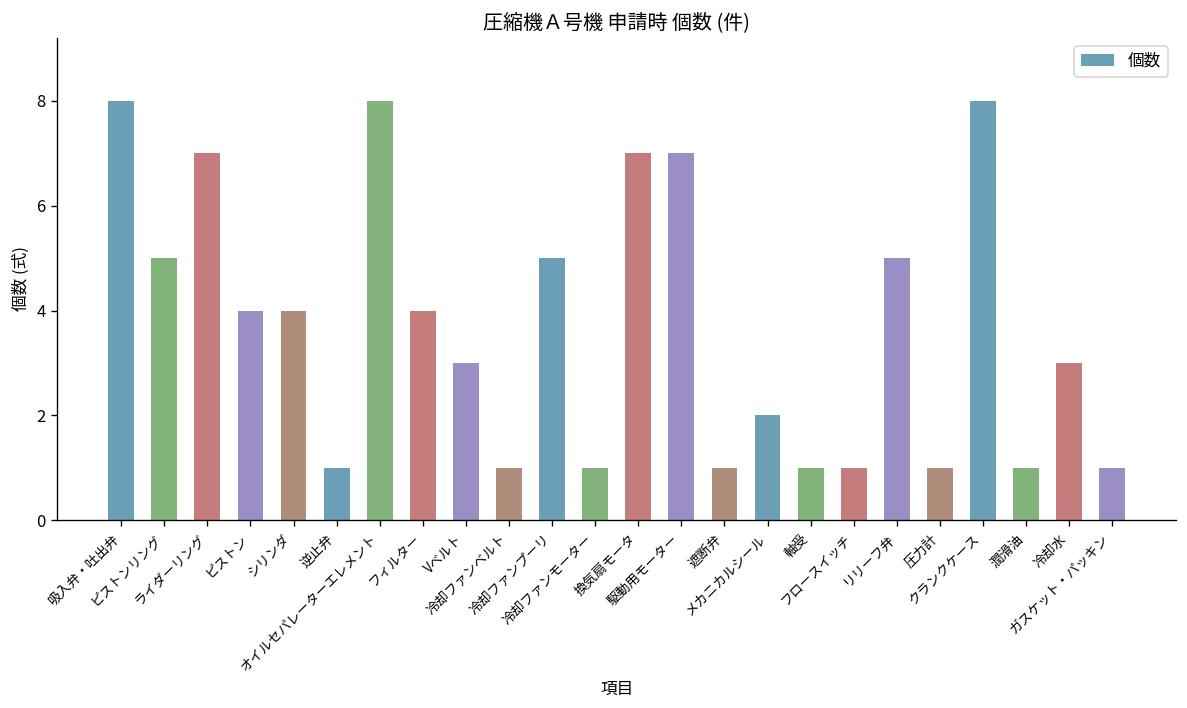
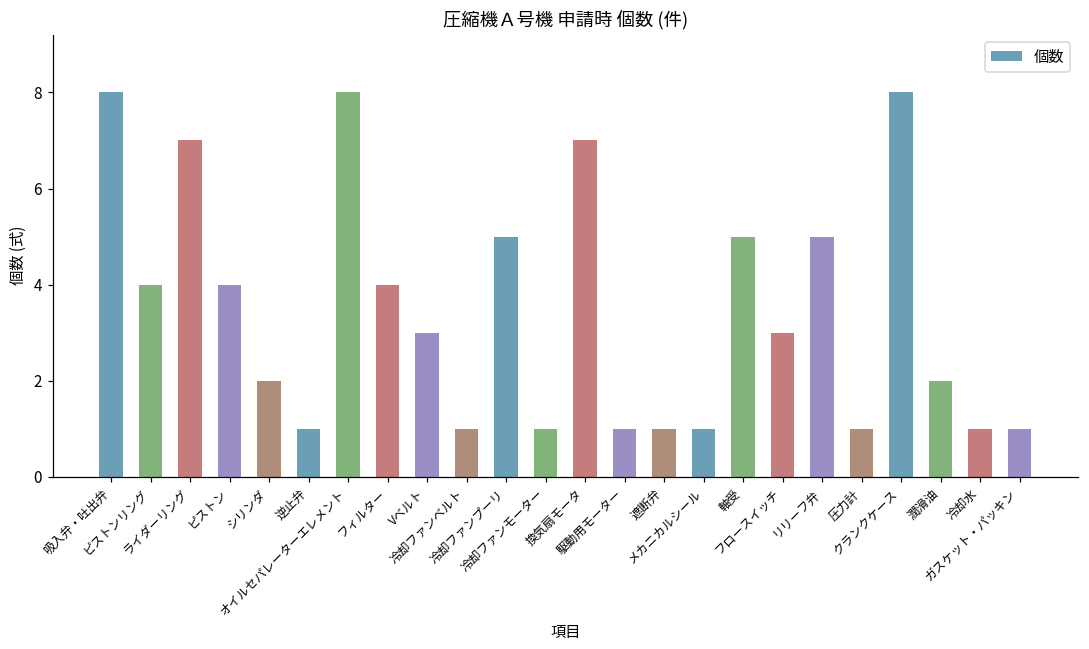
ピストンリング: 5 -> 4
シリンダ: 4 -> 2
駆動用モーター: 7 -> 1
メカニカルシール: 2 -> 1
軸受: 1 -> 5
フロースイッチ: 1 -> 3
潤滑油: 1 -> 2
冷却水: 3 -> 1
